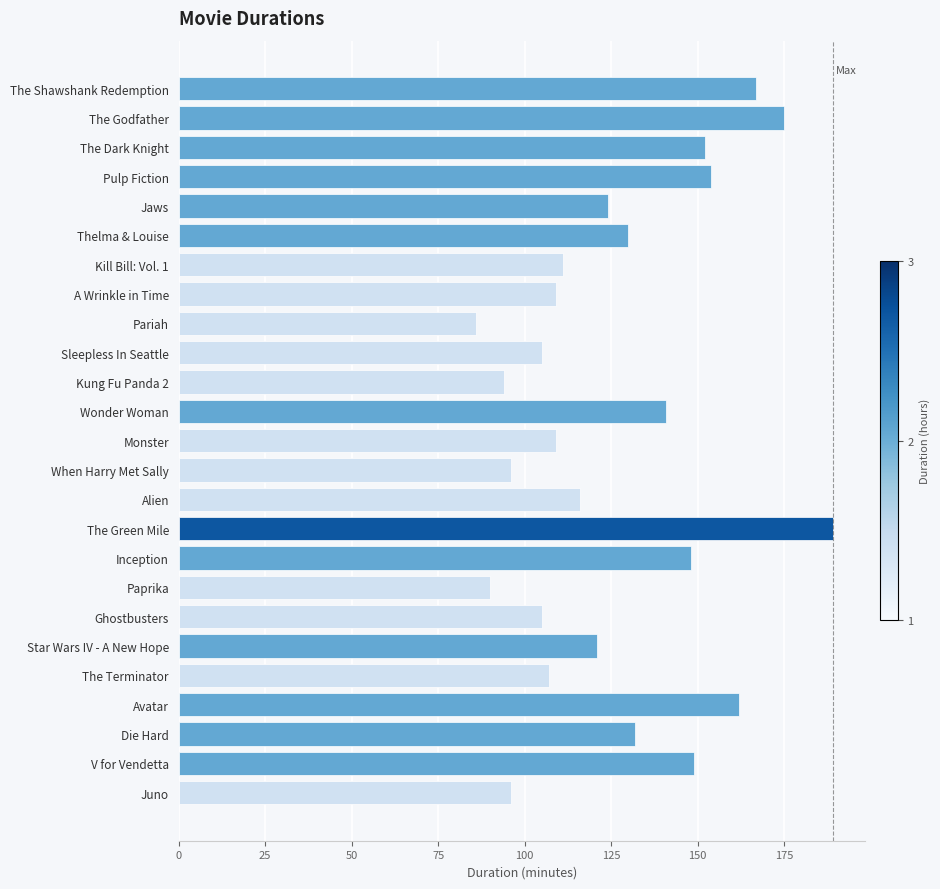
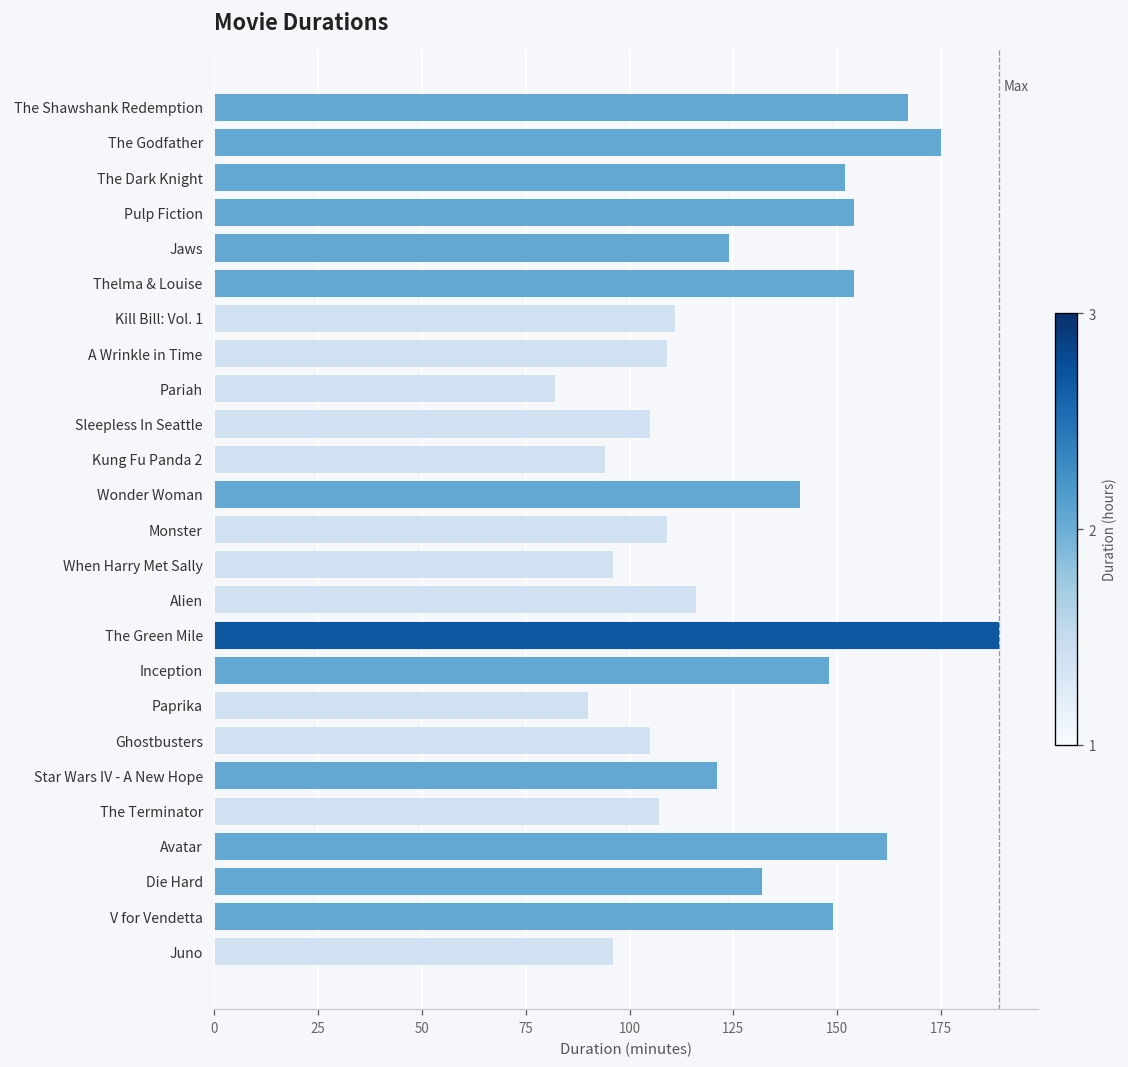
Thelma & Louise: 130 -> 154
Pariah: 86 -> 82
